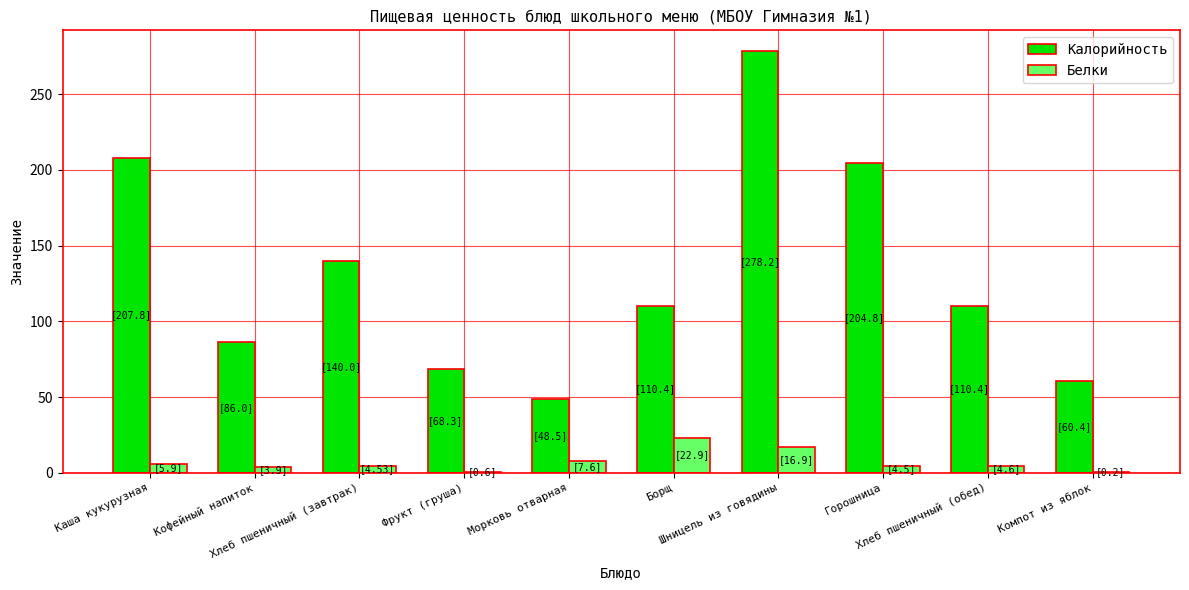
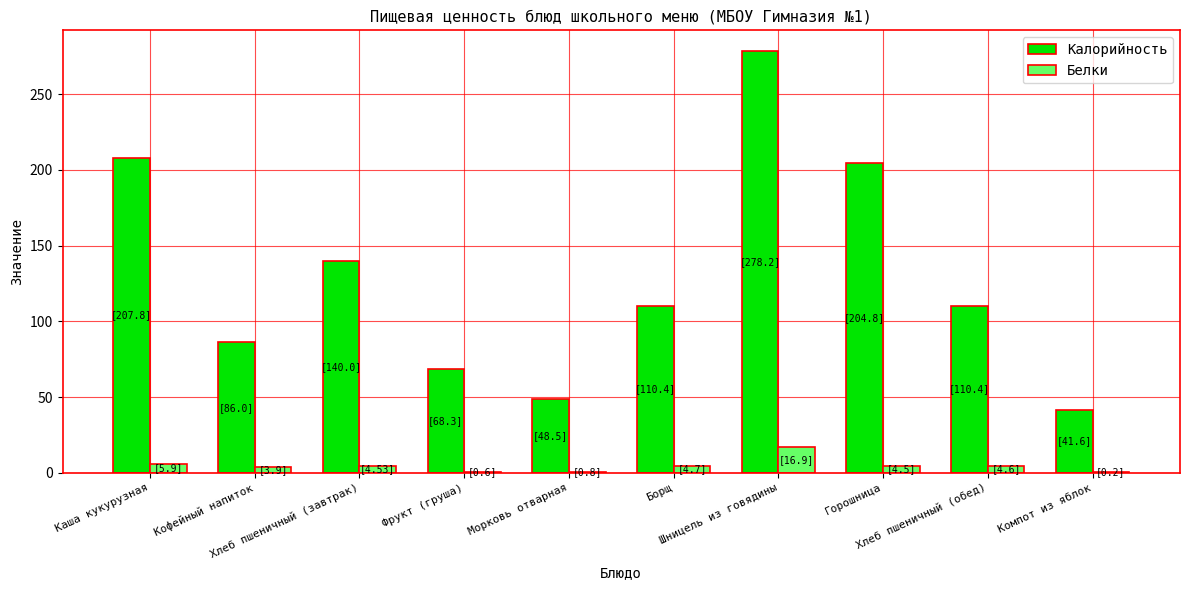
Белки, Морковь отварная: 7.6] -> 0.8]
Белки, Борщ: 22.9] -> 4.7]
Калорийность, Компот из яблок: 60.4] -> 41.6]
